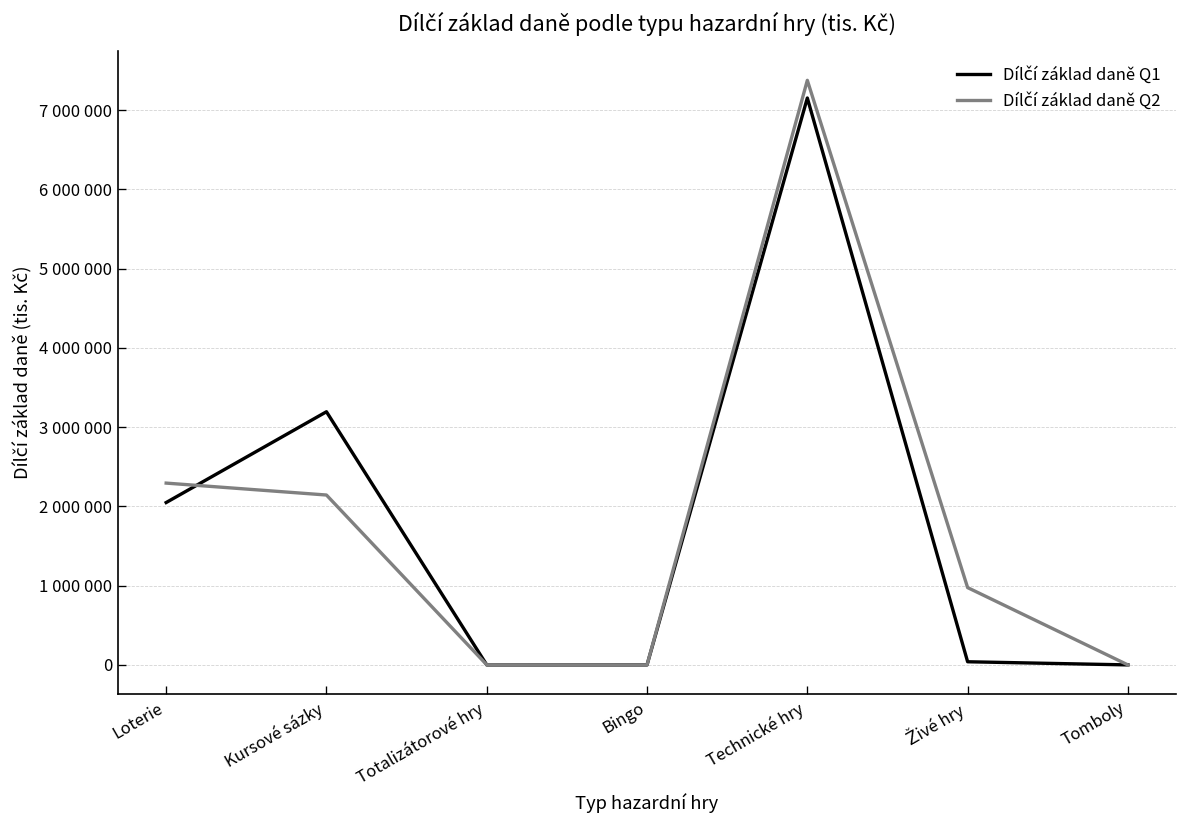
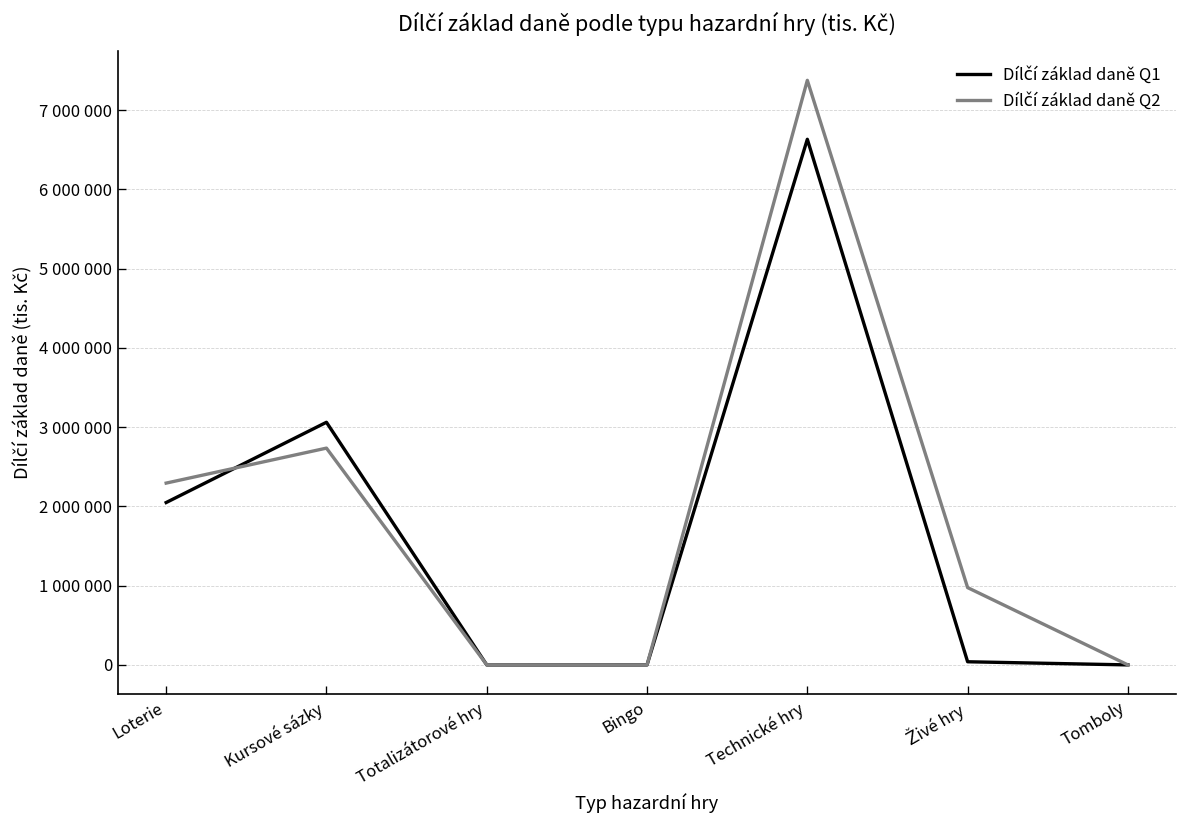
Dílčí základ daně Q1, Kursové sázky: 3200000 -> 3100000
Dílčí základ daně Q2, Kursové sázky: 2100000 -> 2700000
Dílčí základ daně Q1, Technické hry: 7200000 -> 6600000
